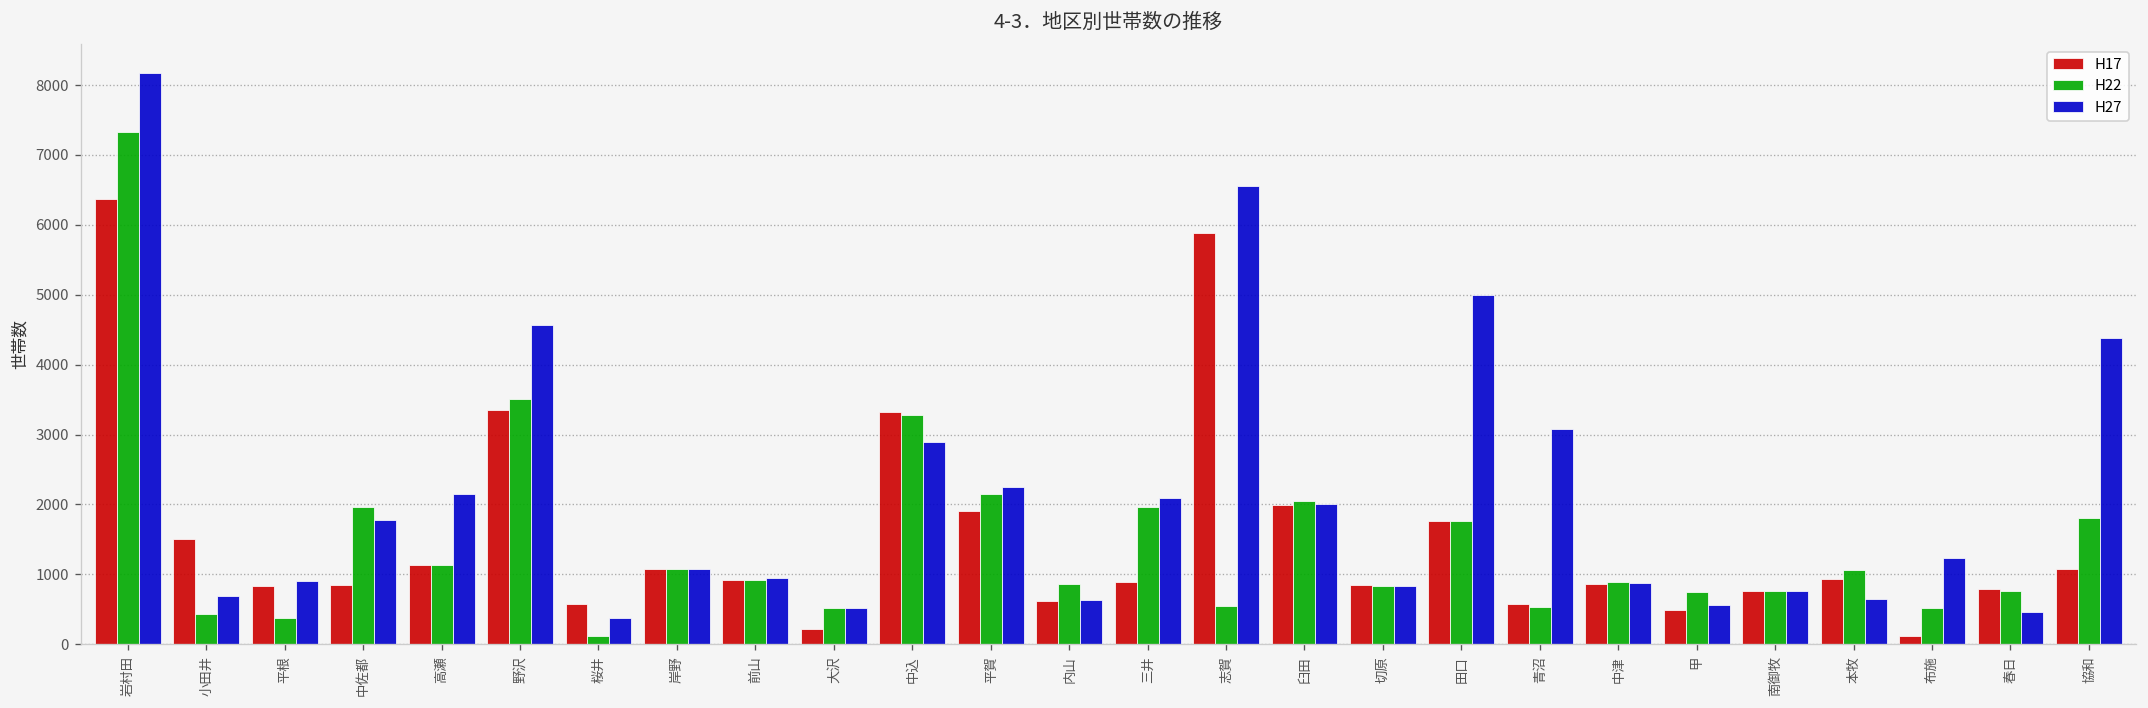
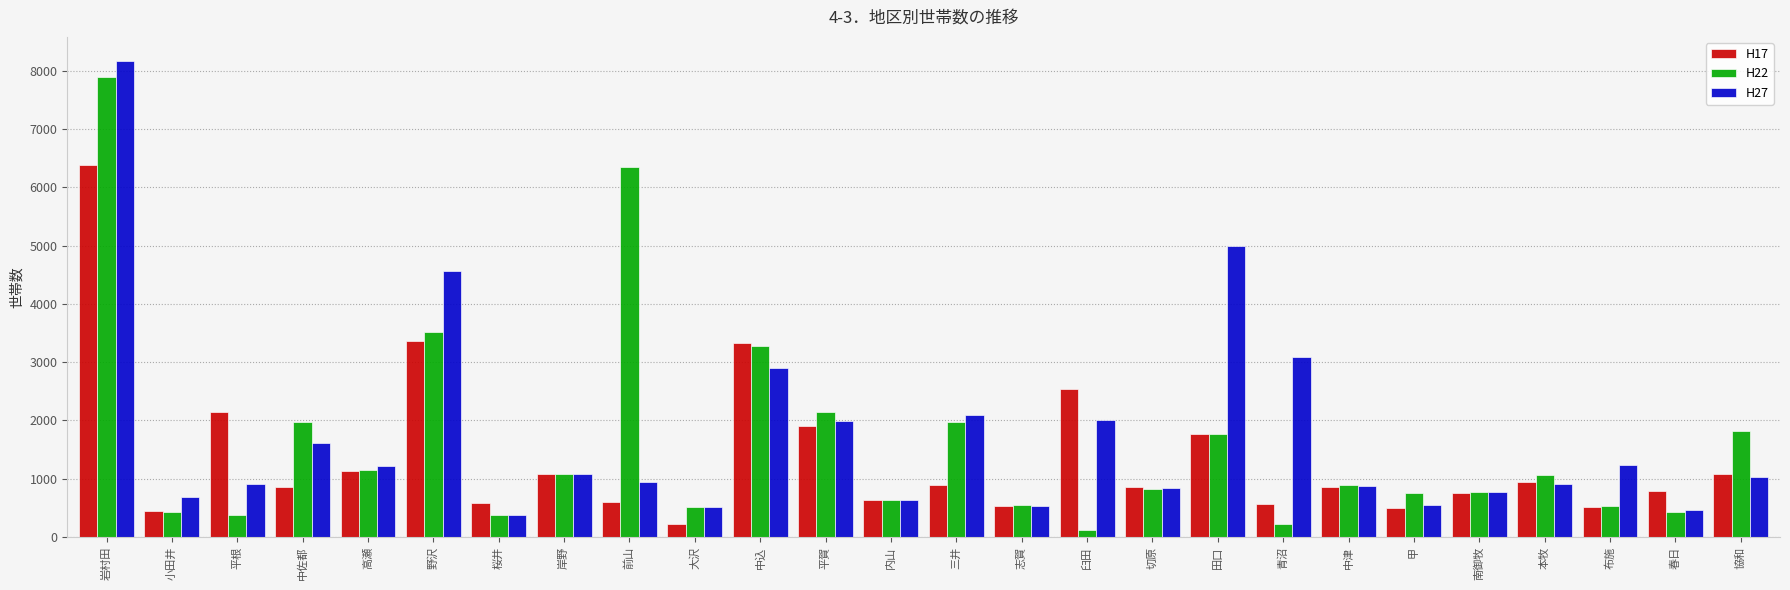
H22, 岩村田: 7300 -> 7900
H17, 小田井: 1500 -> 400
H17, 平根: 800 -> 2200
H27, 中佐都: 1800 -> 1600
H27, 高瀬: 2100 -> 1200
H22, 桜井: 100 -> 400
H17, 前山: 900 -> 600
H22, 前山: 900 -> 6400
H27, 平賀: 2200 -> 2000
H22, 内山: 900 -> 600
H17, 志賀: 5900 -> 500
H27, 志賀: 6600 -> 500
H17, 臼田: 2000 -> 2500
H22, 臼田: 2000 -> 100
H22, 青沼: 500 -> 200
H27, 本牧: 600 -> 900
H17, 布施: 100 -> 500
H22, 春日: 800 -> 400
H27, 協和: 4400 -> 1000
